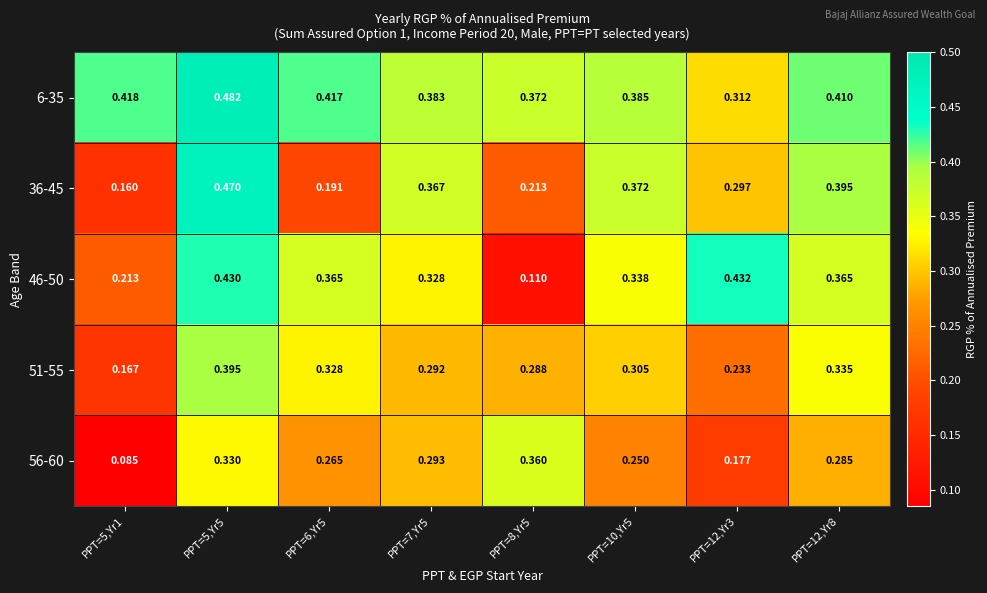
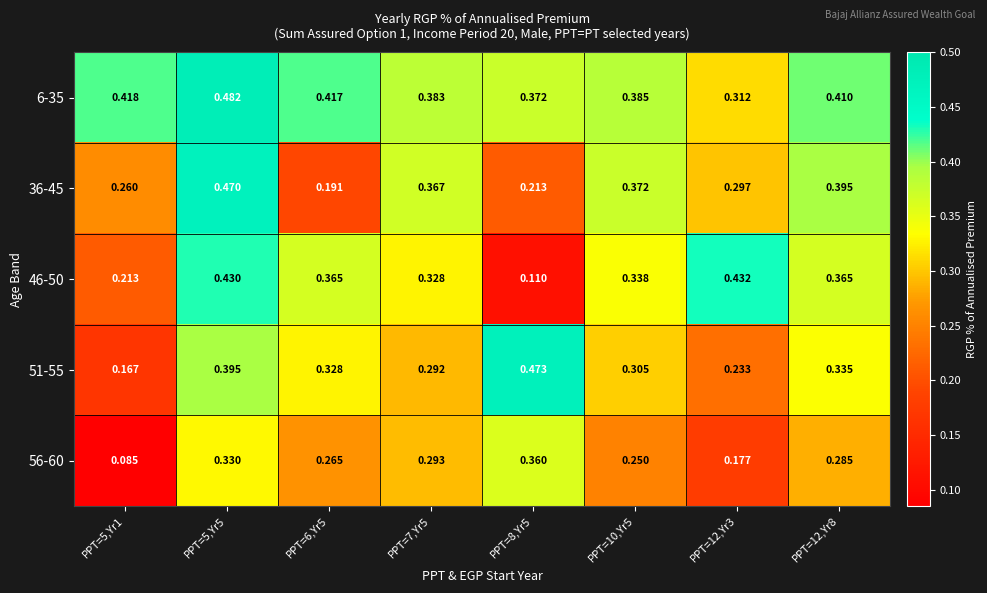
36-45, PPT=5,Yr1: 0.160 -> 0.260
51-55, PPT=8,Yr5: 0.288 -> 0.473
